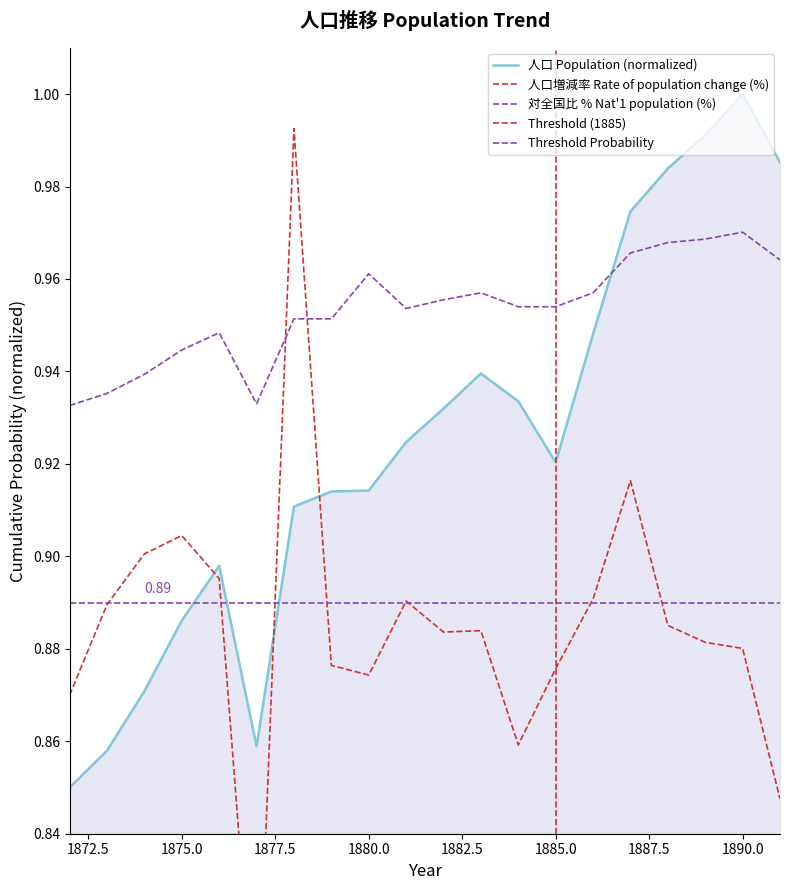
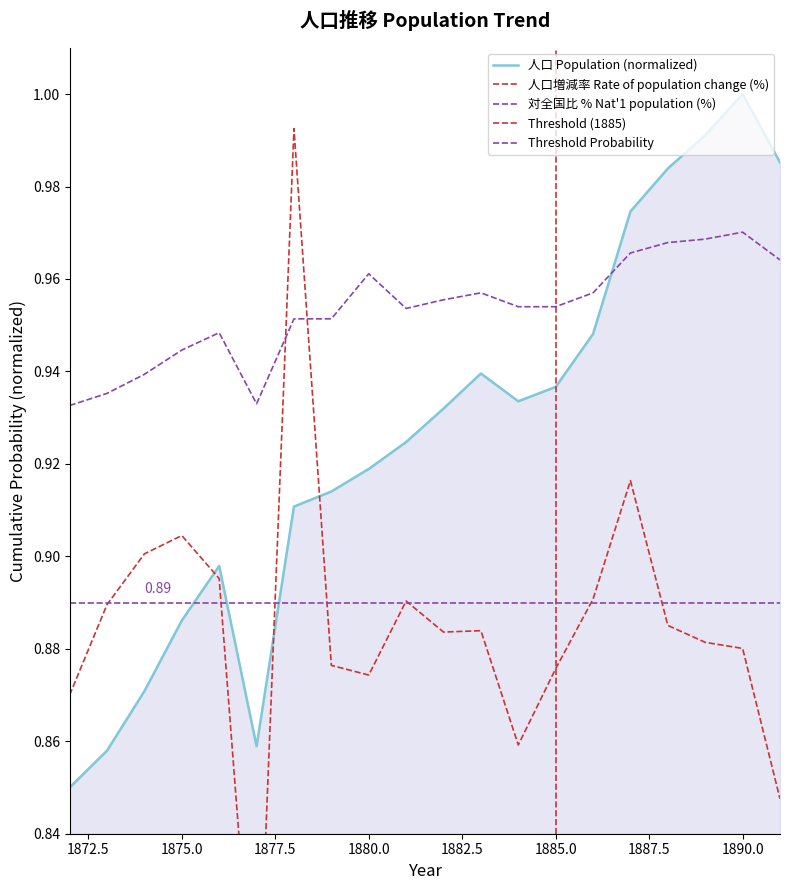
人口 Population (normalized), 1880.0: 0.914 -> 0.919
人口 Population (normalized), 1885.0: 0.920 -> 0.937
